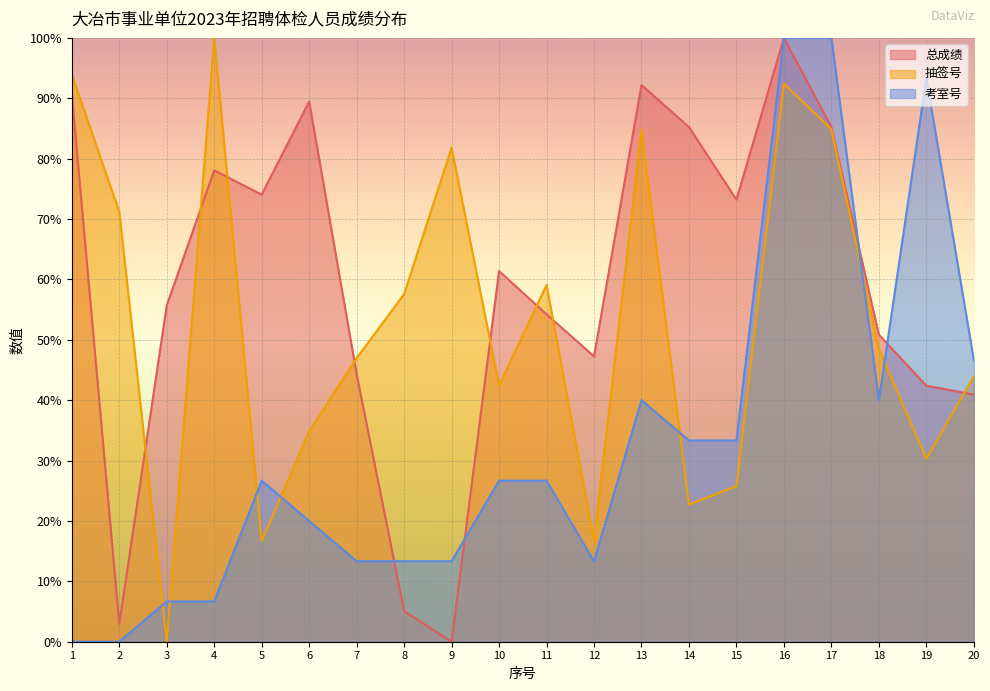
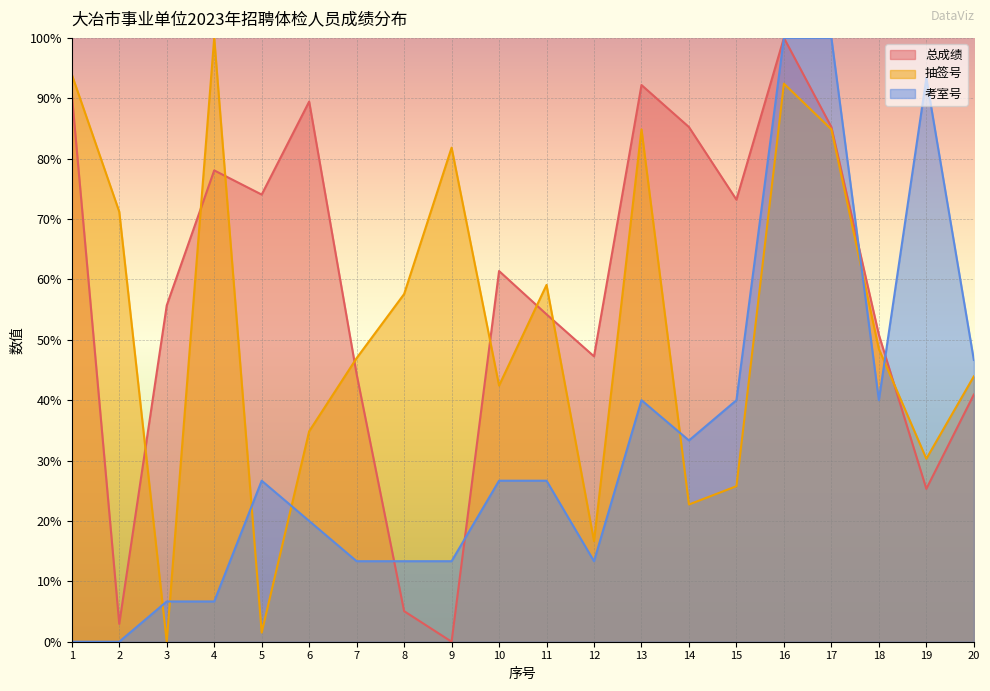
抽签号, 5: 17% -> 2%
考室号, 15: 33% -> 40%
总成绩, 19: 42% -> 25%
